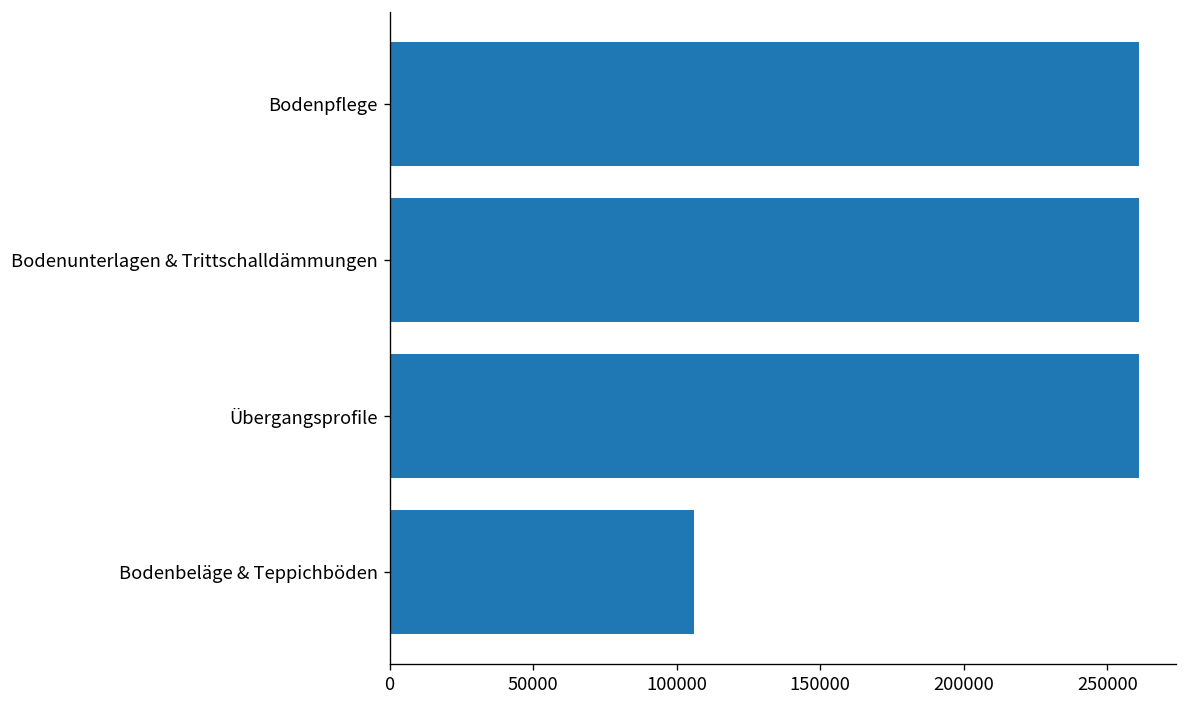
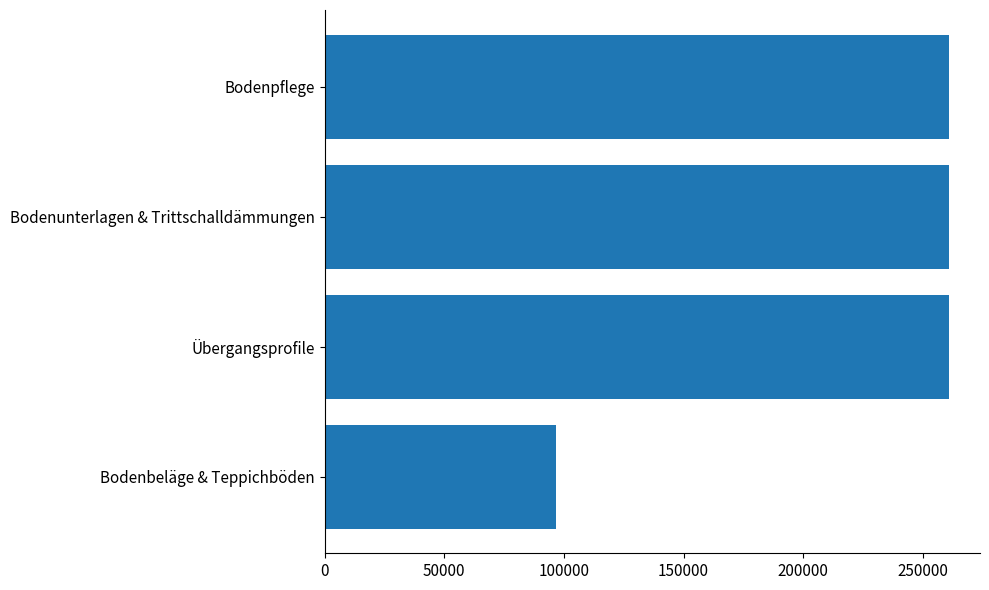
Bodenbeläge & Teppichböden: 106000 -> 97000
